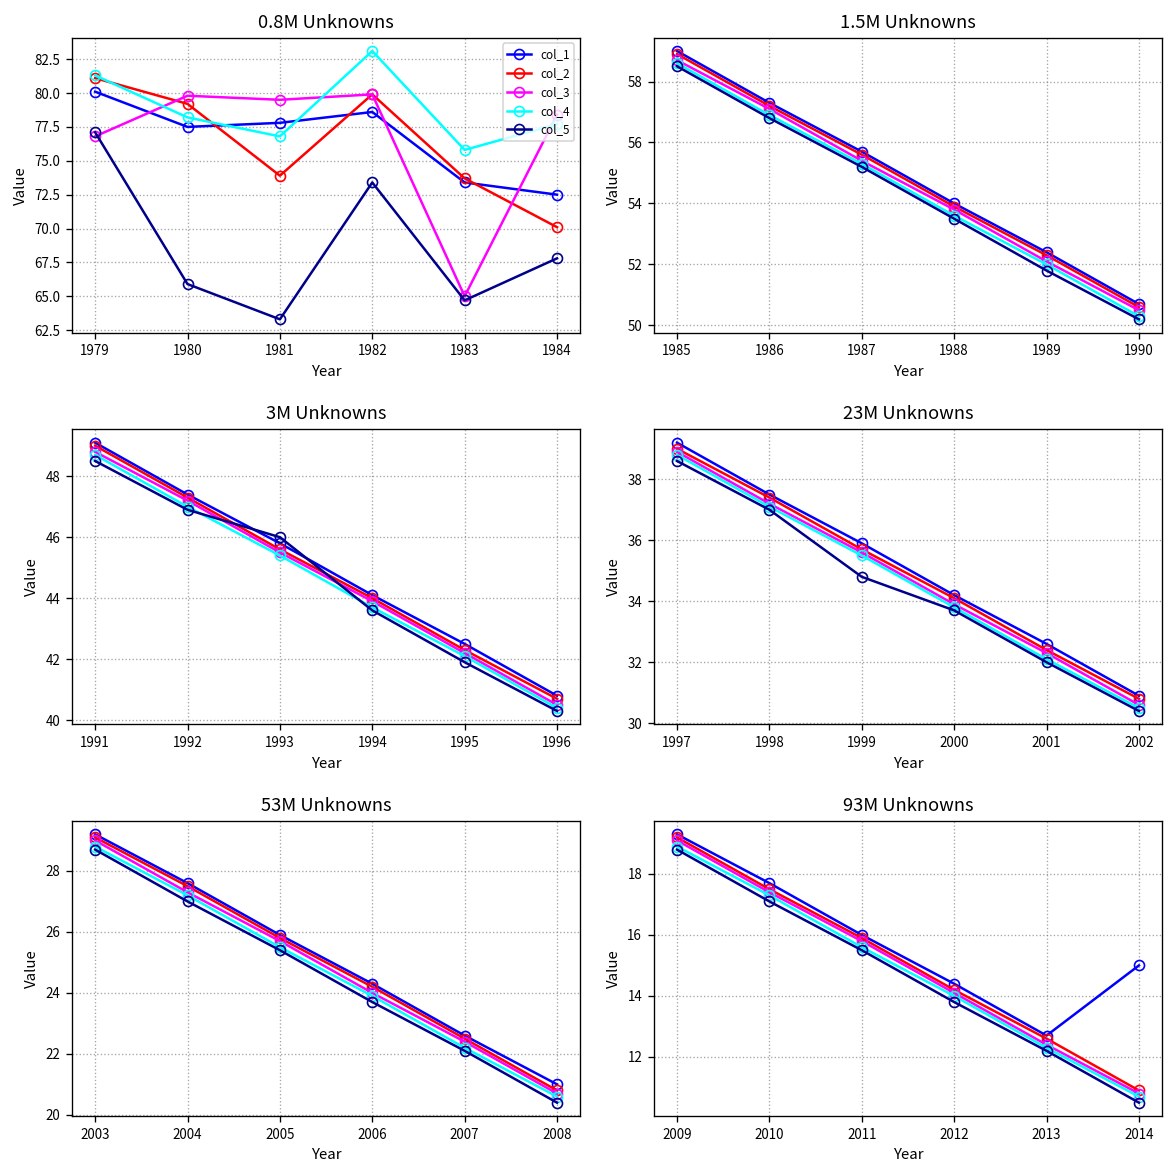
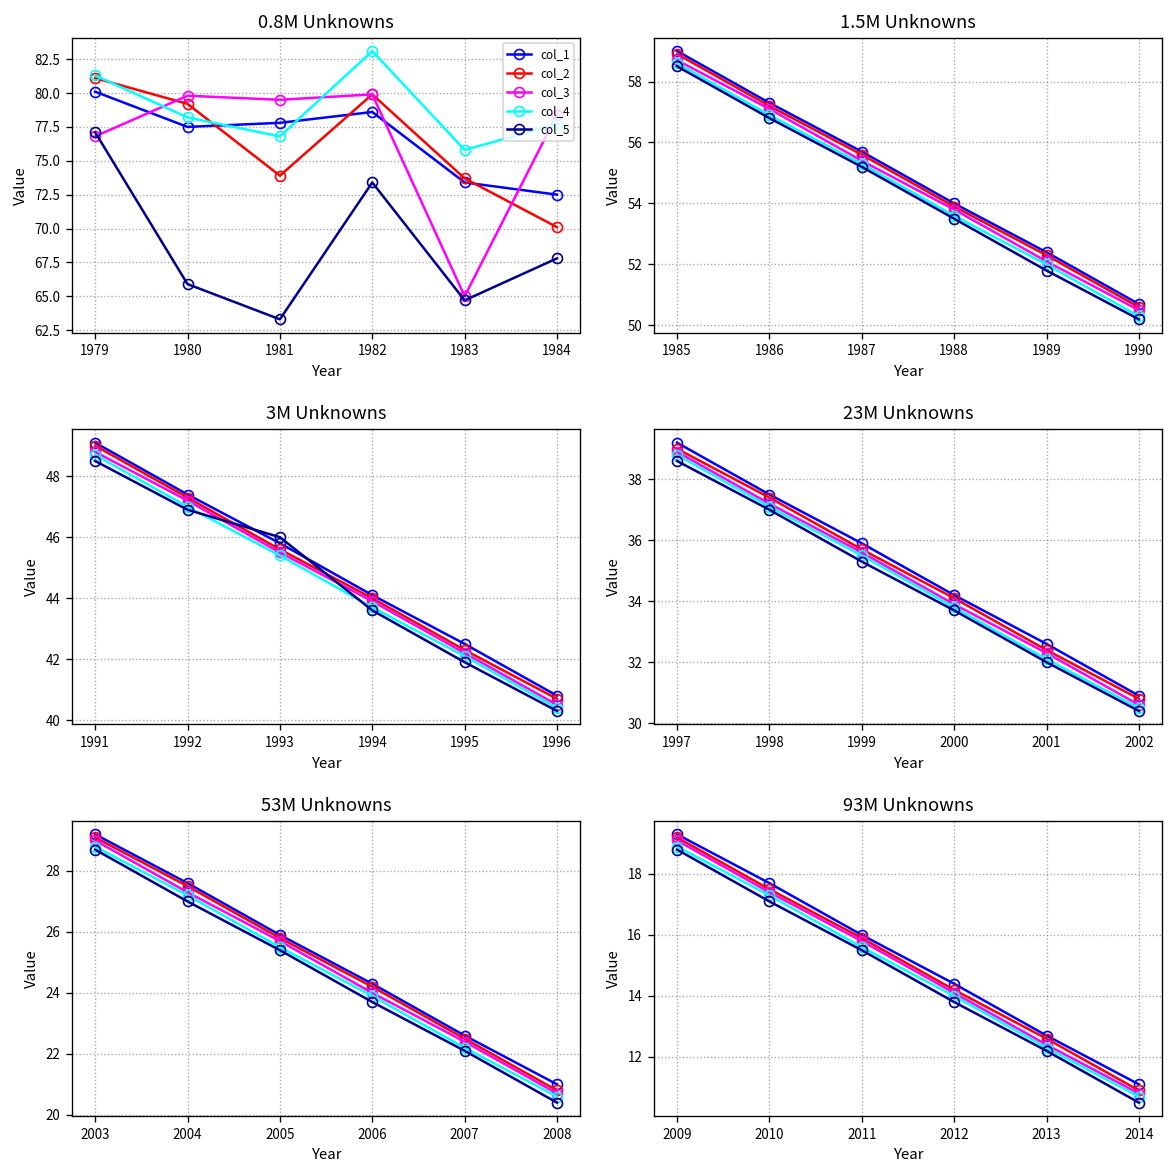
23M Unknowns, col_5, 1999: 34.8 -> 35.3
93M Unknowns, col_1, 2014: 15.0 -> 11.1
